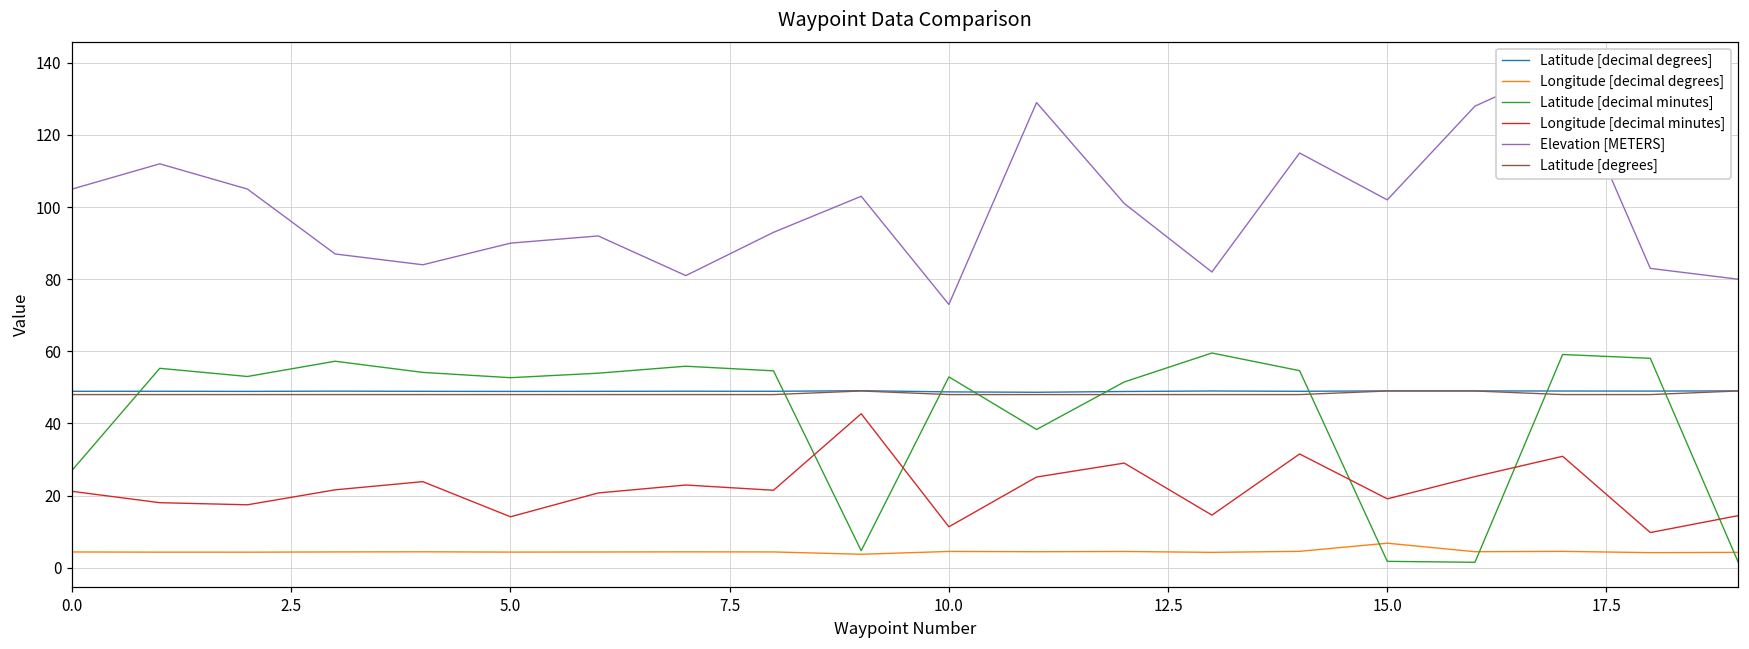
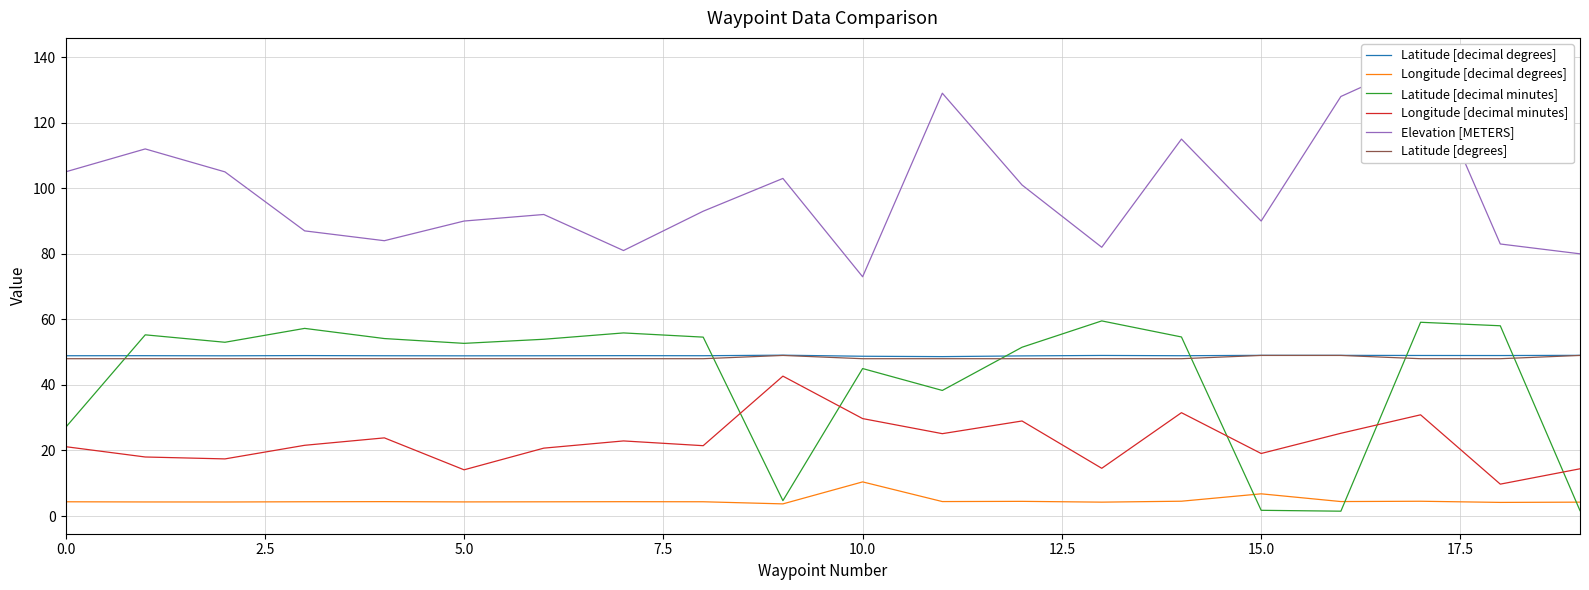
Longitude [decimal degrees], 10.0: 4 -> 10
Latitude [decimal minutes], 10.0: 53 -> 45
Longitude [decimal minutes], 10.0: 11 -> 30
Elevation [METERS], 15.0: 102 -> 90
